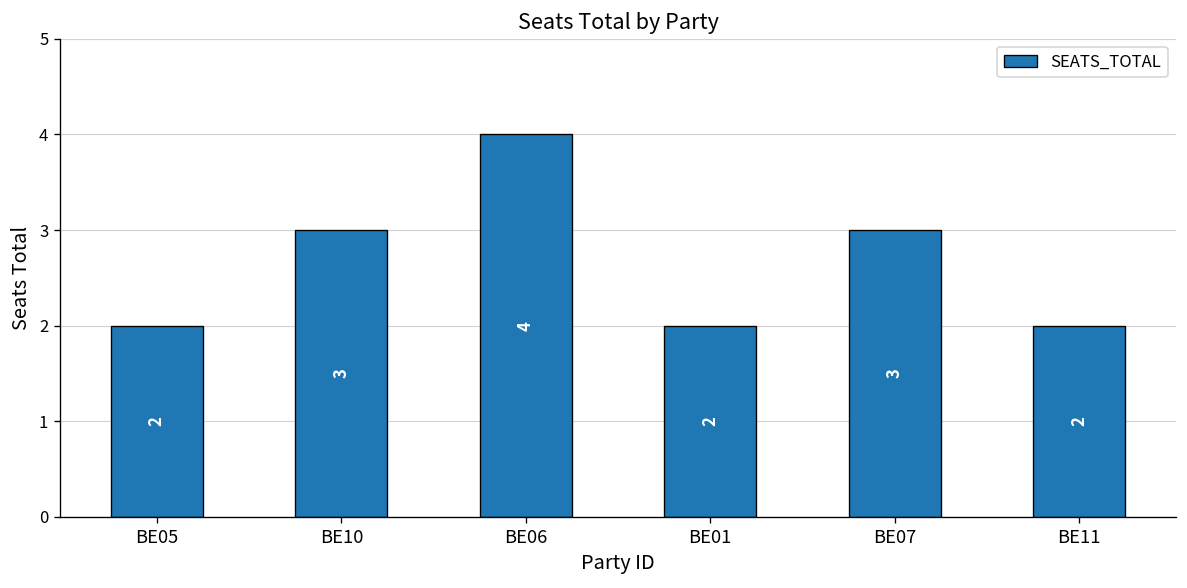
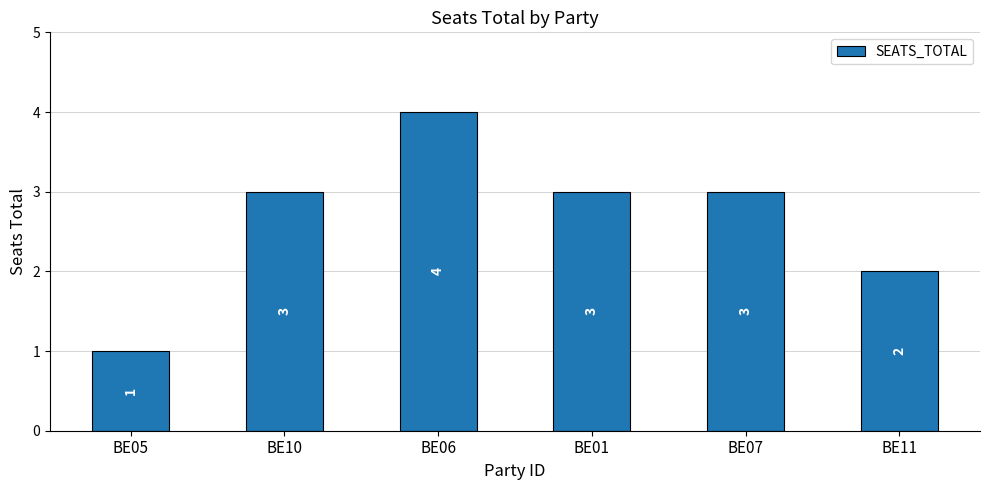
BE05: 2 -> 1
BE01: 2 -> 3
